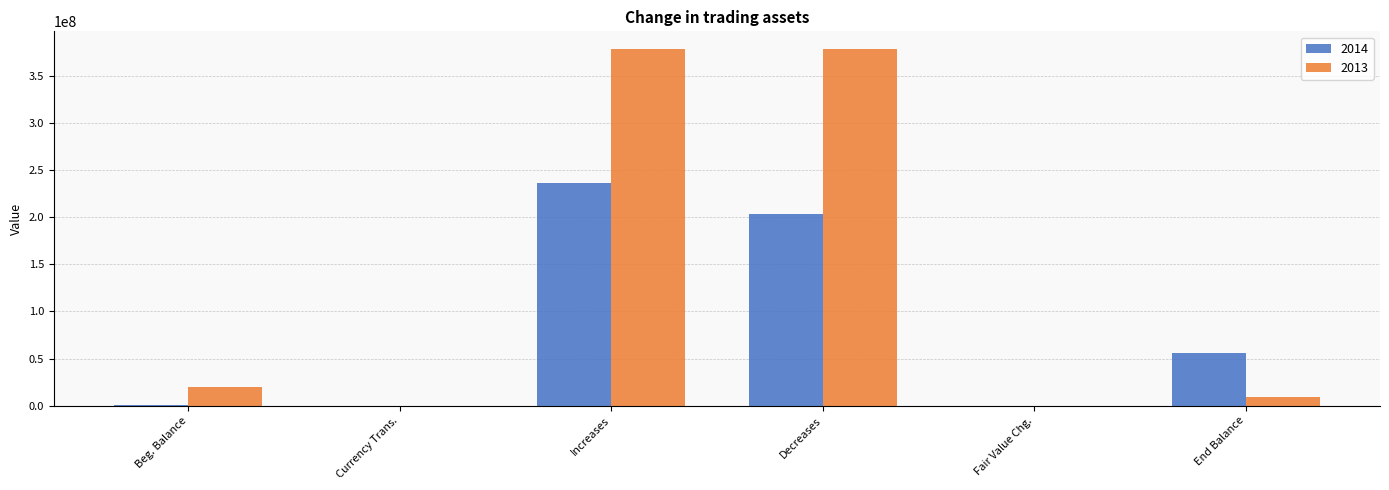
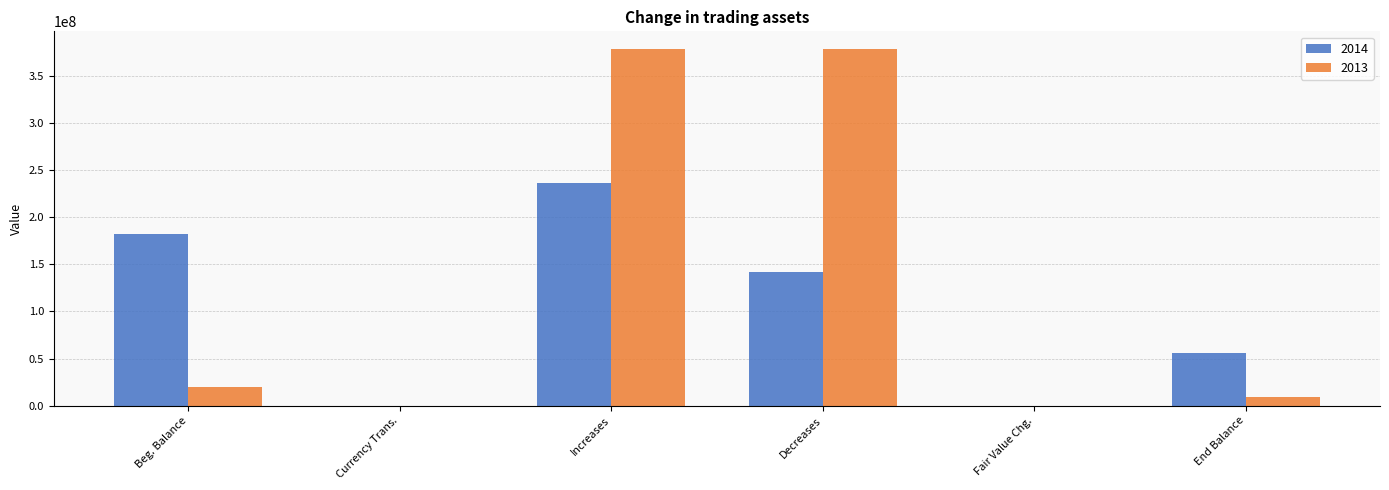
2014, Beg. Balance: 0 -> 180000000
2014, Decreases: 200000000 -> 140000000
